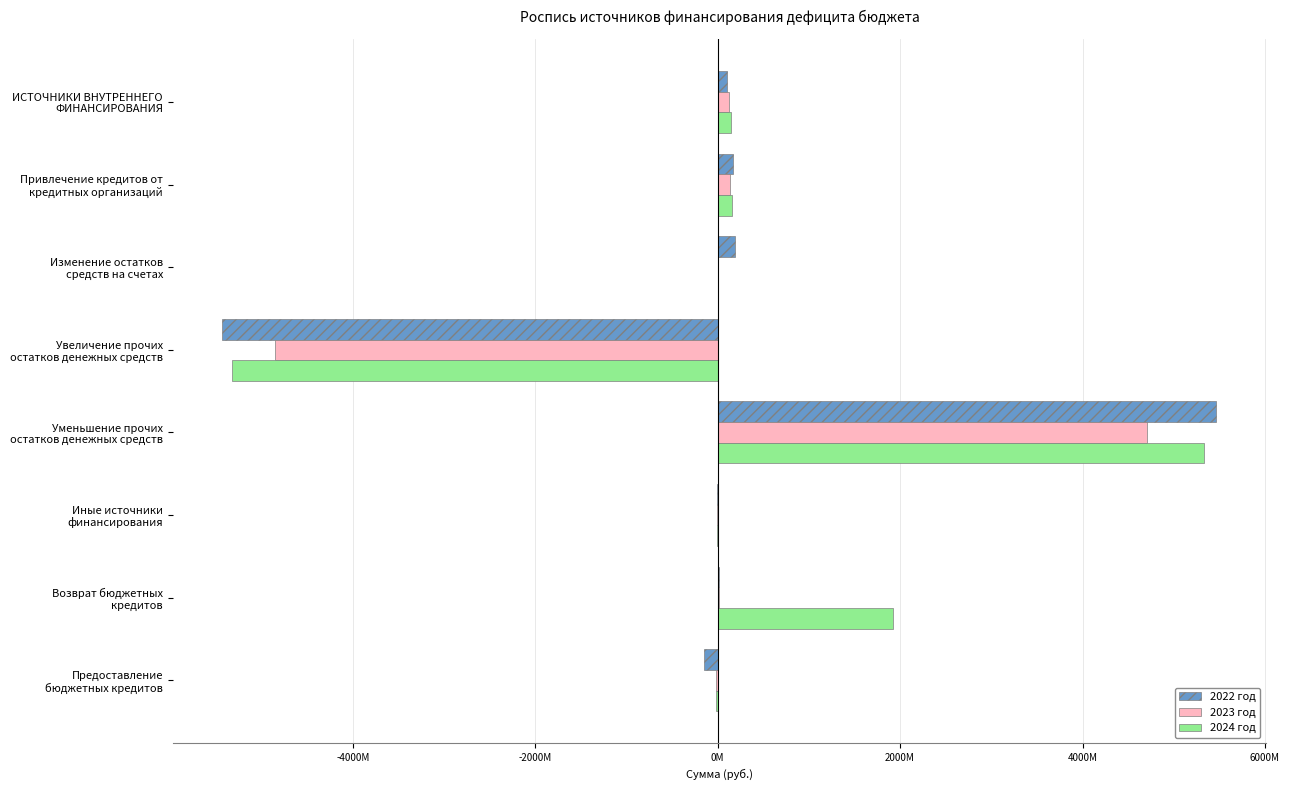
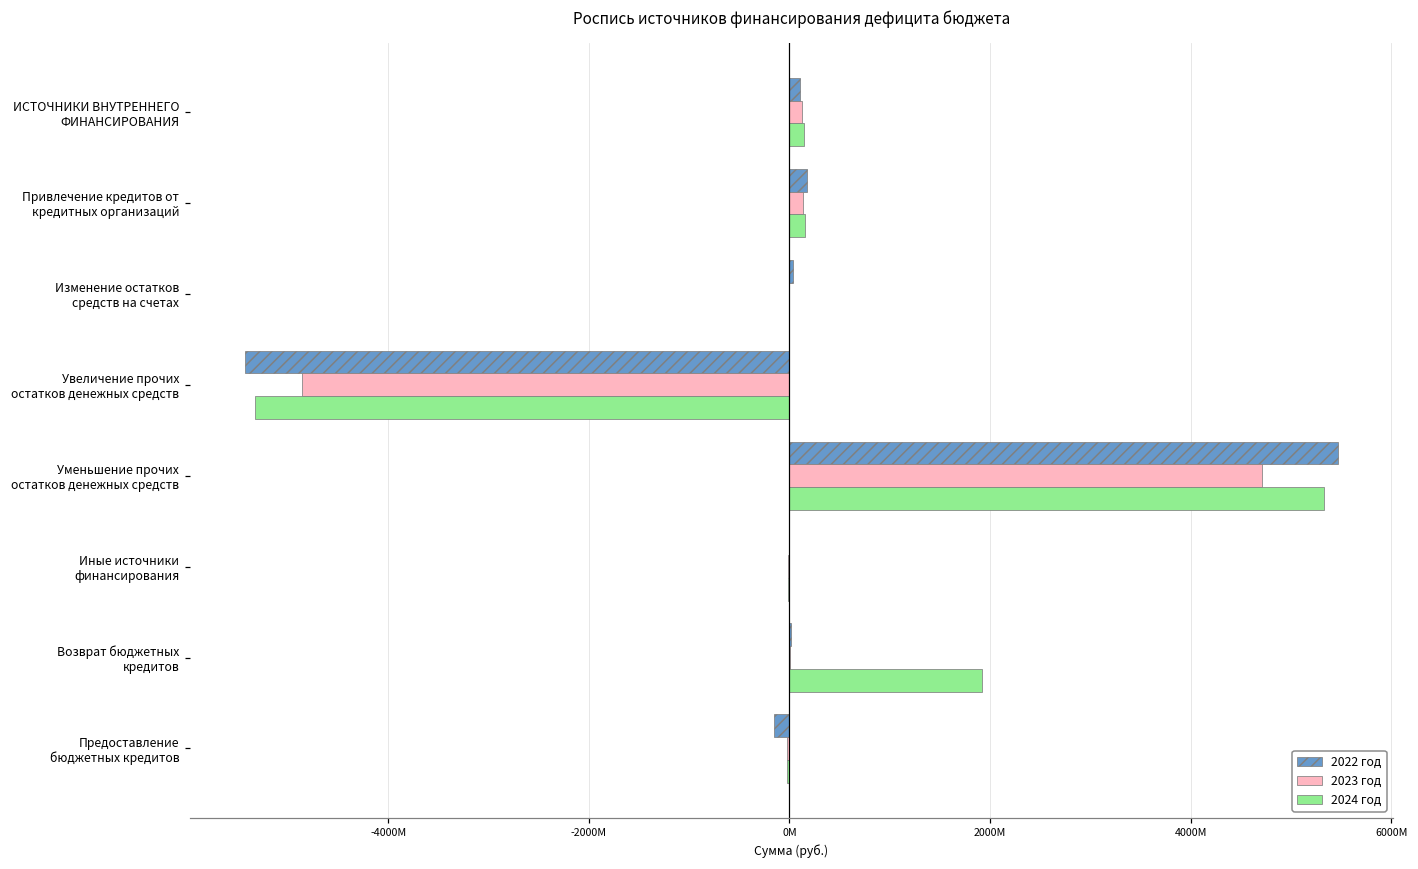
2022 год, Изменение остатков средств на счетах: 200000000 -> 0
